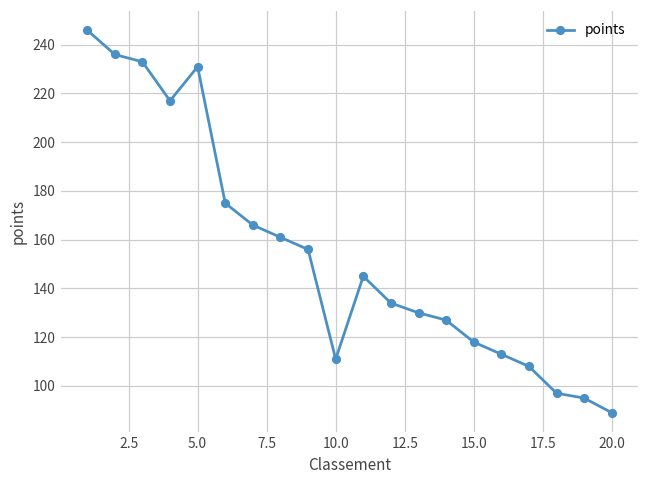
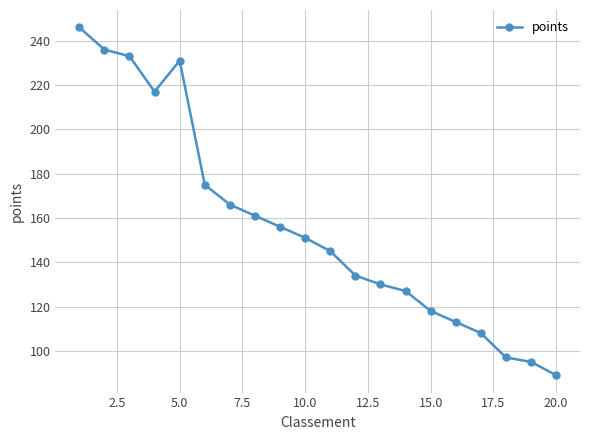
10.0: 111 -> 151
